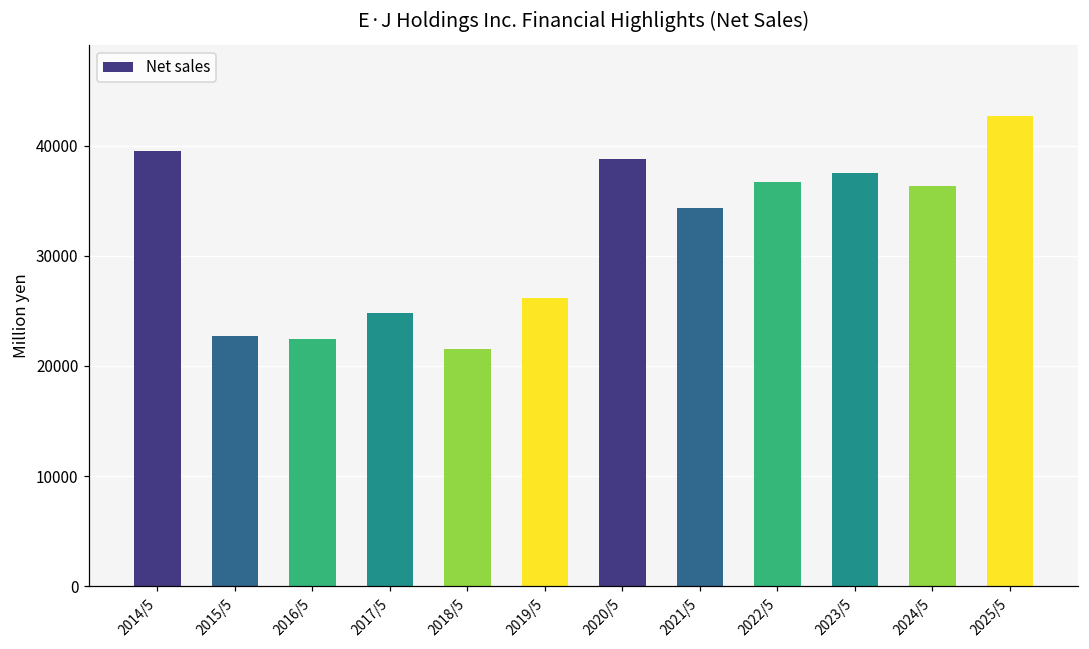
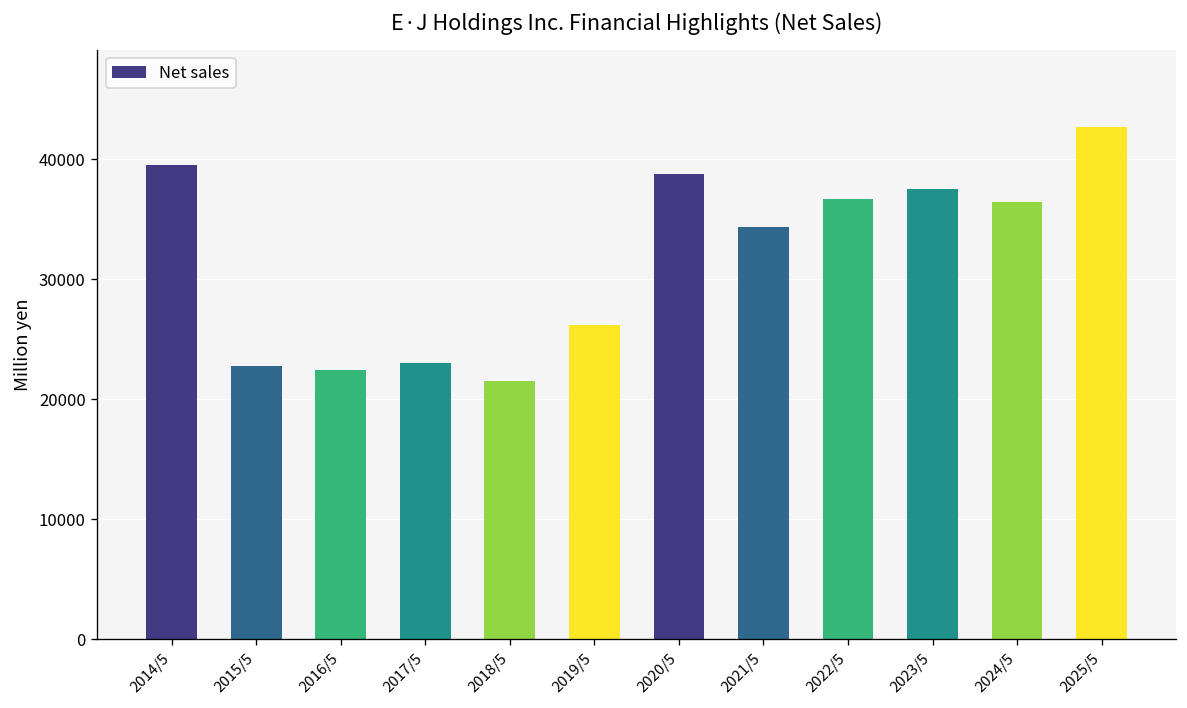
2017/5: 24800 -> 23000
